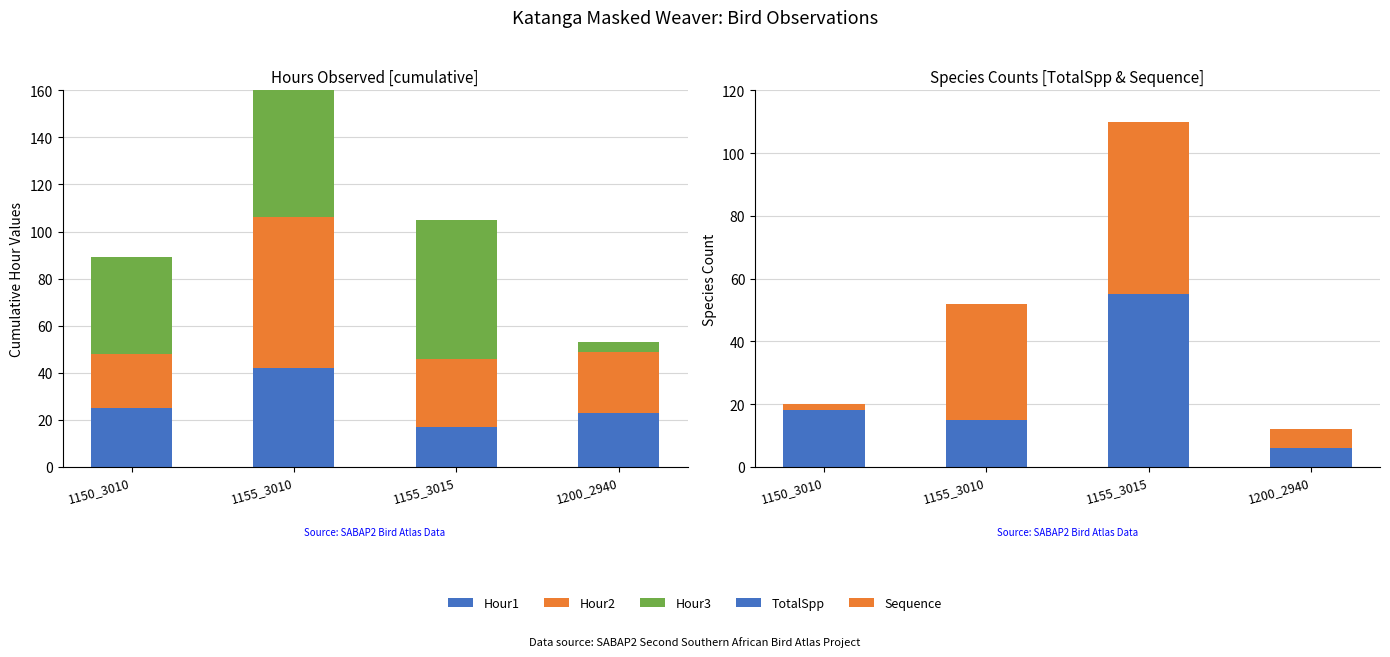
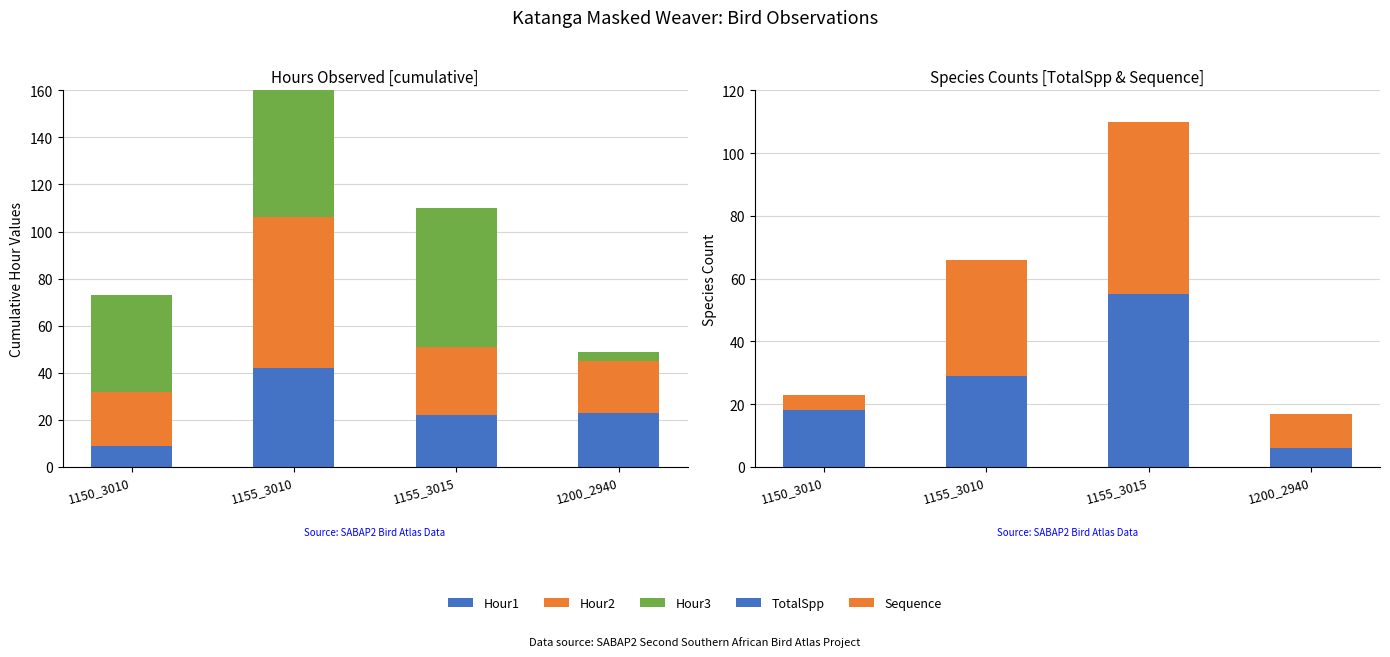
Hours Observed [cumulative], Hour1, 1150_3010: 25 -> 9
Hours Observed [cumulative], Hour1, 1155_3015: 17 -> 22
Hours Observed [cumulative], Hour2, 1200_2940: 26 -> 22
Species Counts [TotalSpp & Sequence], Sequence, 1150_3010: 2 -> 5
Species Counts [TotalSpp & Sequence], TotalSpp, 1155_3010: 15 -> 29
Species Counts [TotalSpp & Sequence], Sequence, 1200_2940: 6 -> 11
